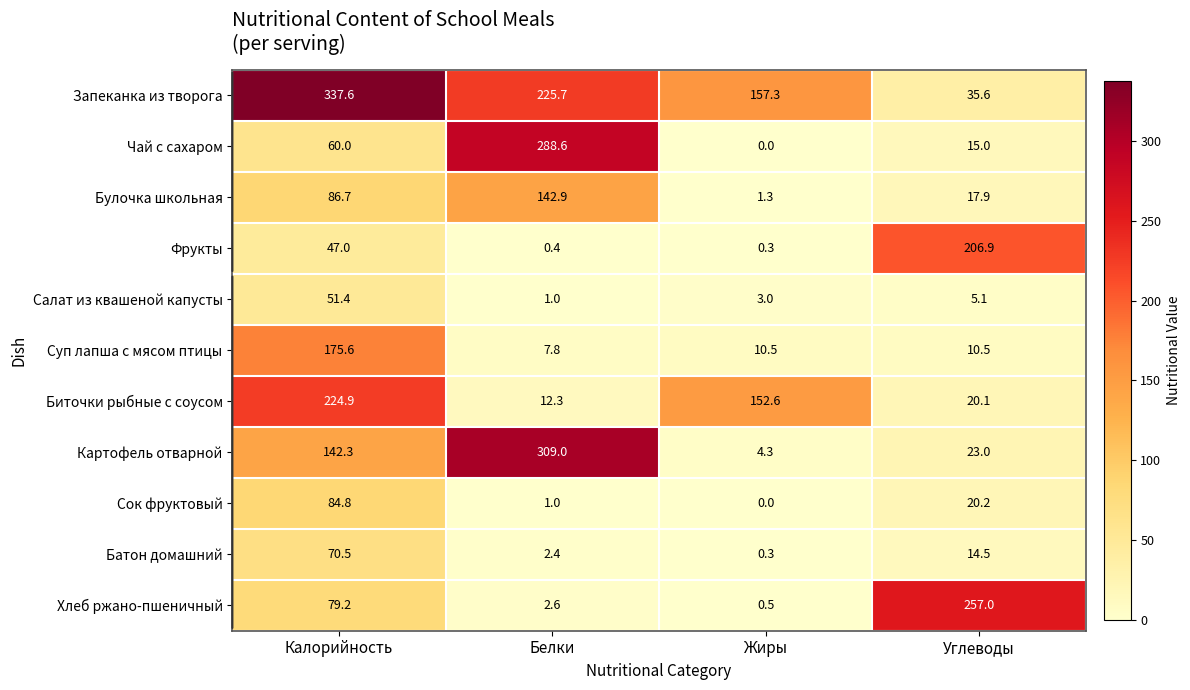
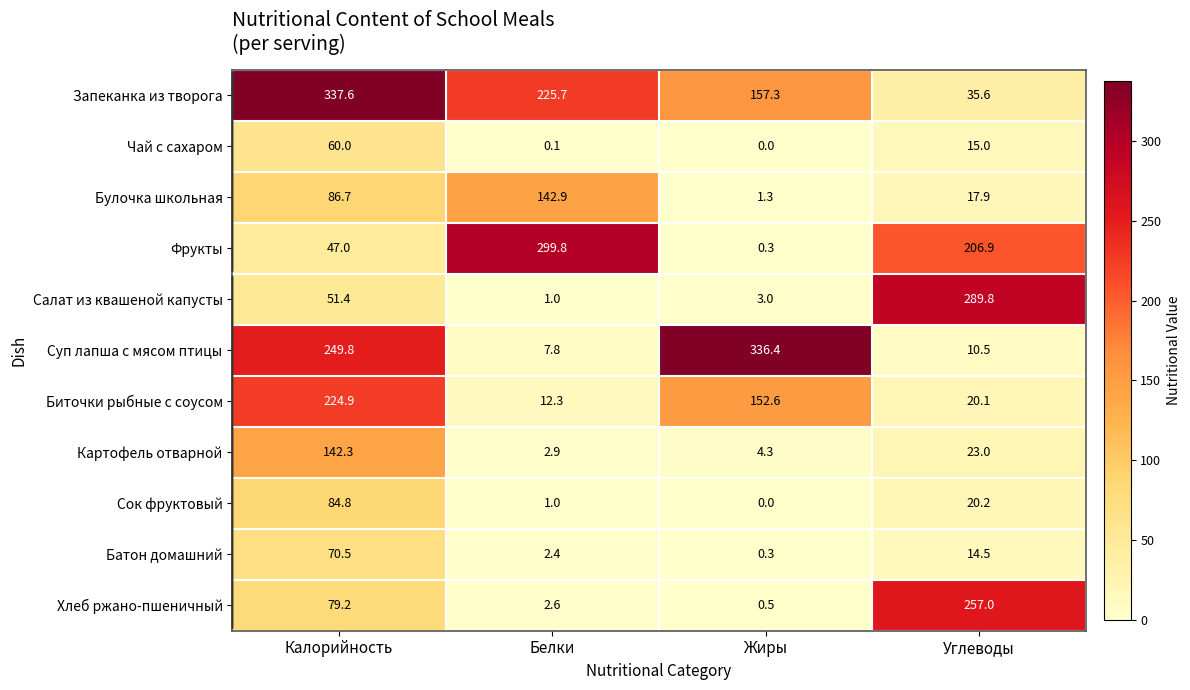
Чай с сахаром, Белки: 288.6 -> 0.1
Фрукты, Белки: 0.4 -> 299.8
Салат из квашеной капусты, Углеводы: 5.1 -> 289.8
Суп лапша с мясом птицы, Калорийность: 175.6 -> 249.8
Суп лапша с мясом птицы, Жиры: 10.5 -> 336.4
Картофель отварной, Белки: 309.0 -> 2.9
